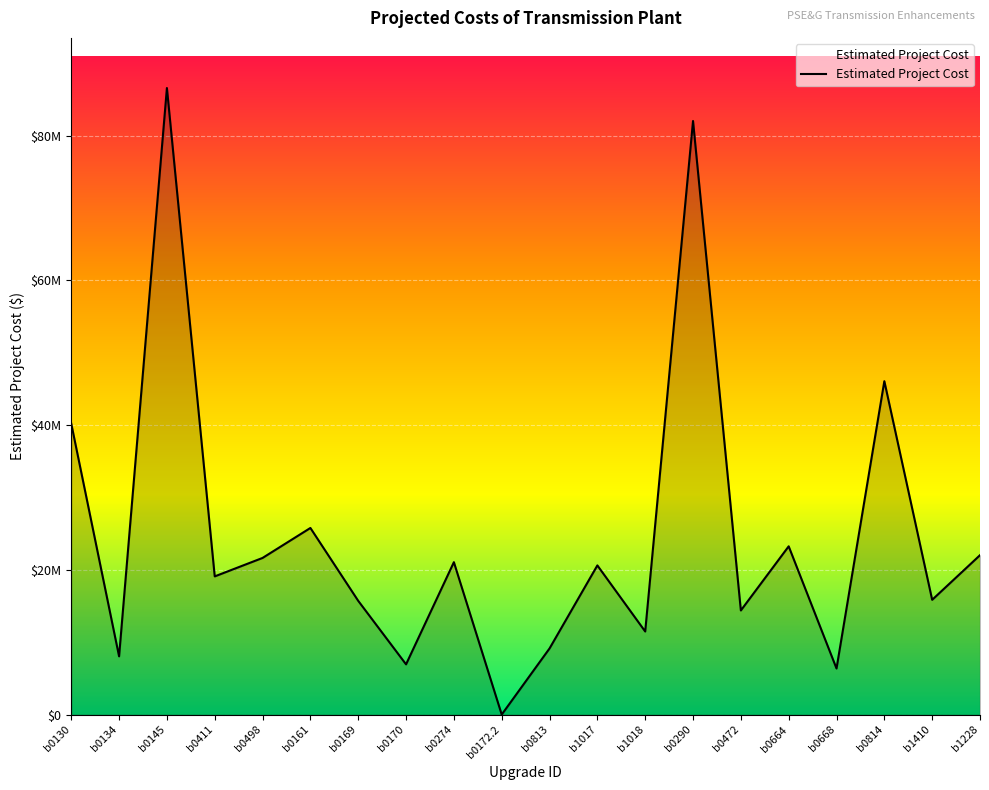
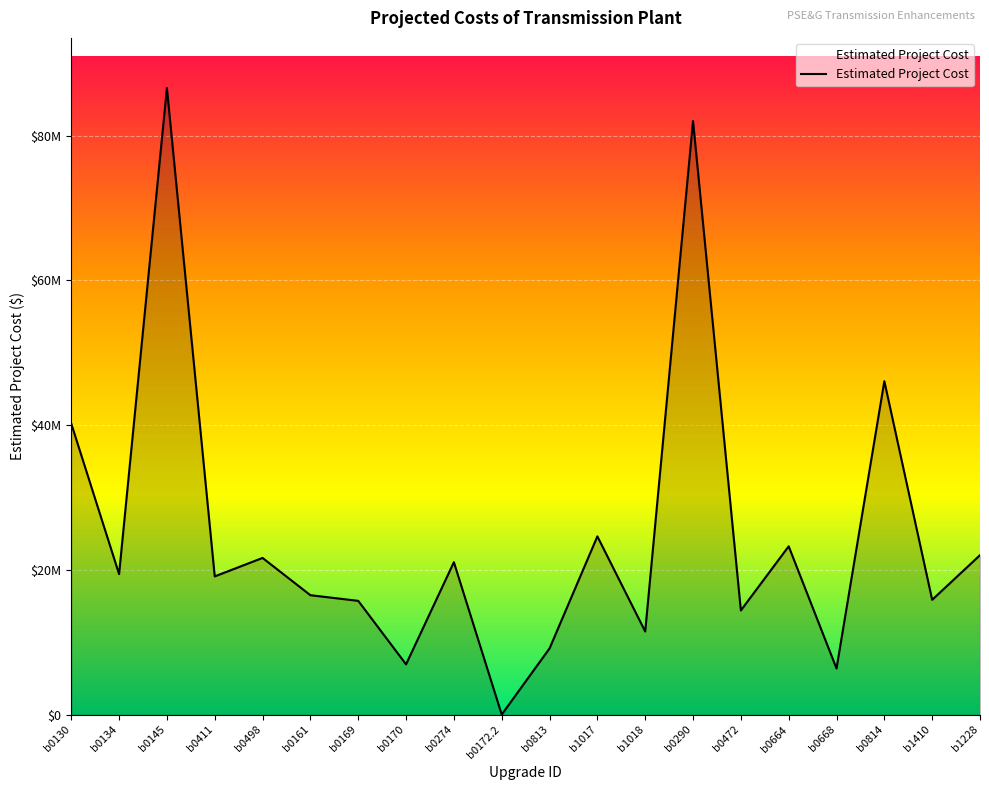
b0134: $8000000 -> $19000000
b0161: $26000000 -> $17000000
b1017: $21000000 -> $25000000
